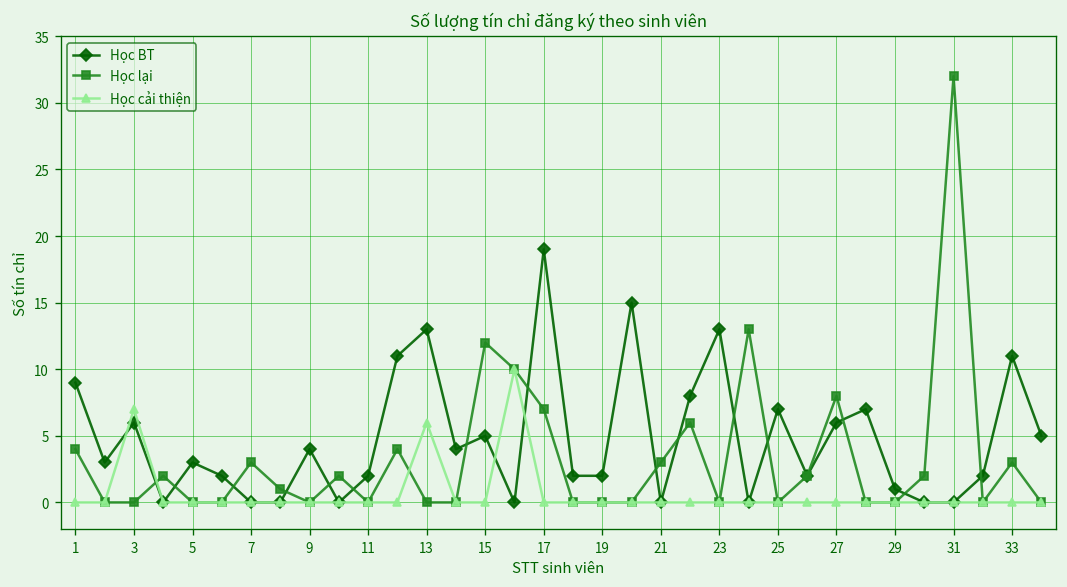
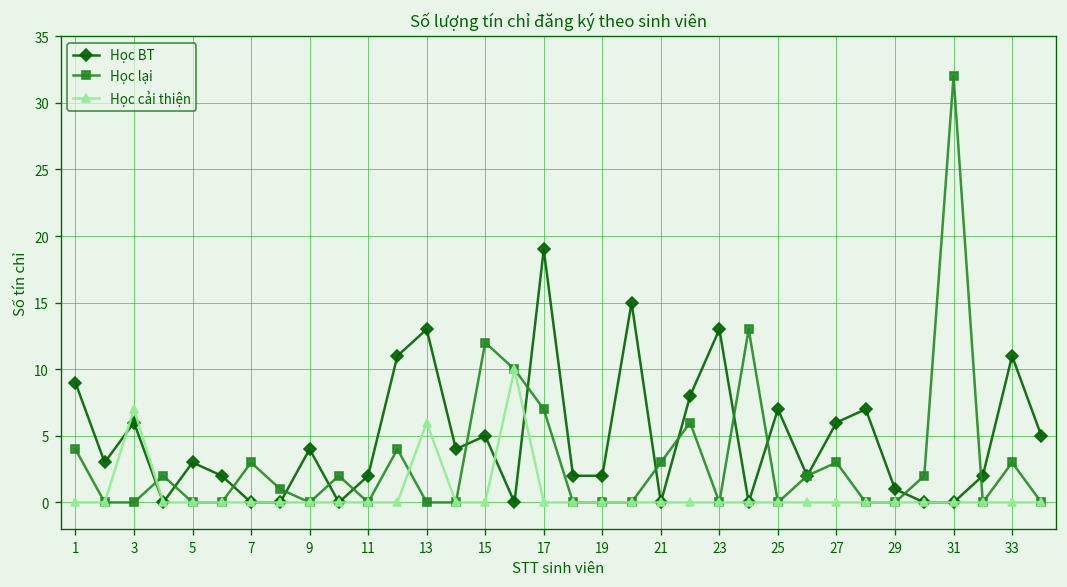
Học lại, 27: 8 -> 3
